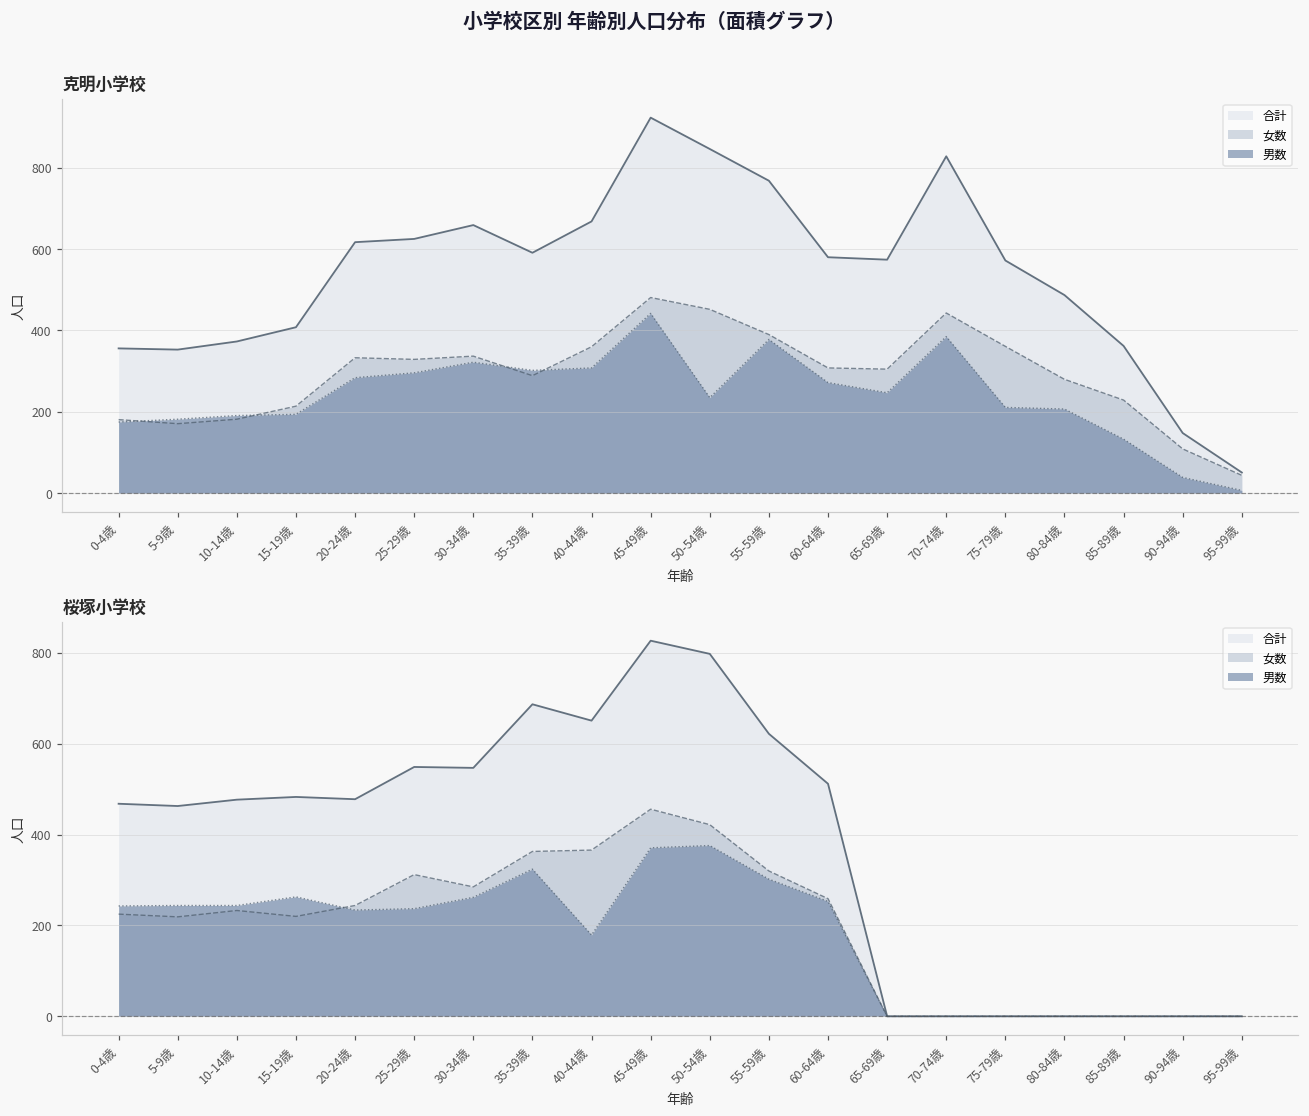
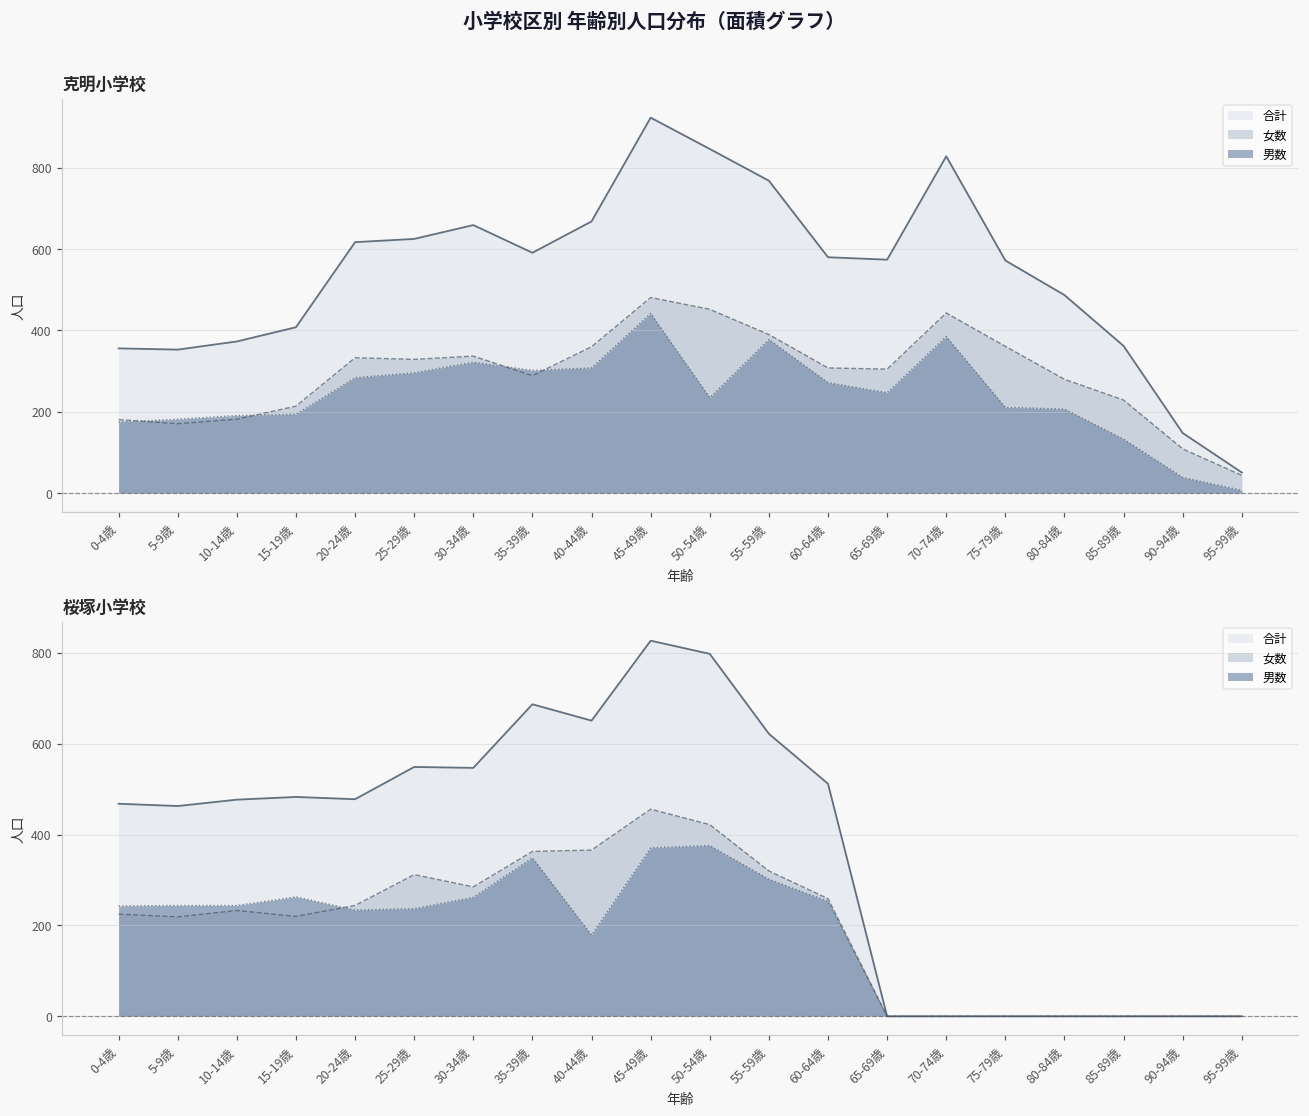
桜塚小学校, 男数, 35-39歳: 320 -> 350
